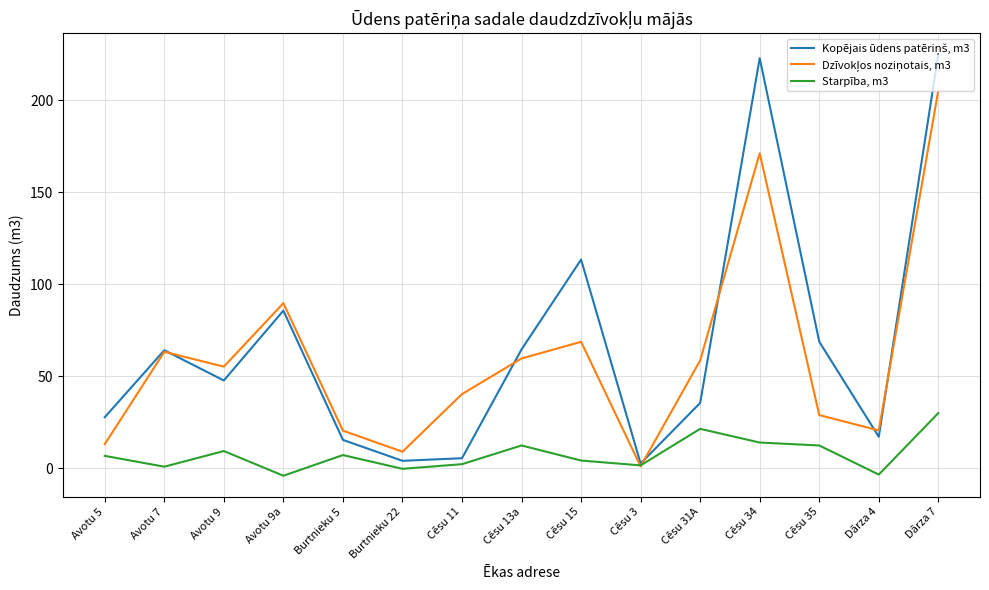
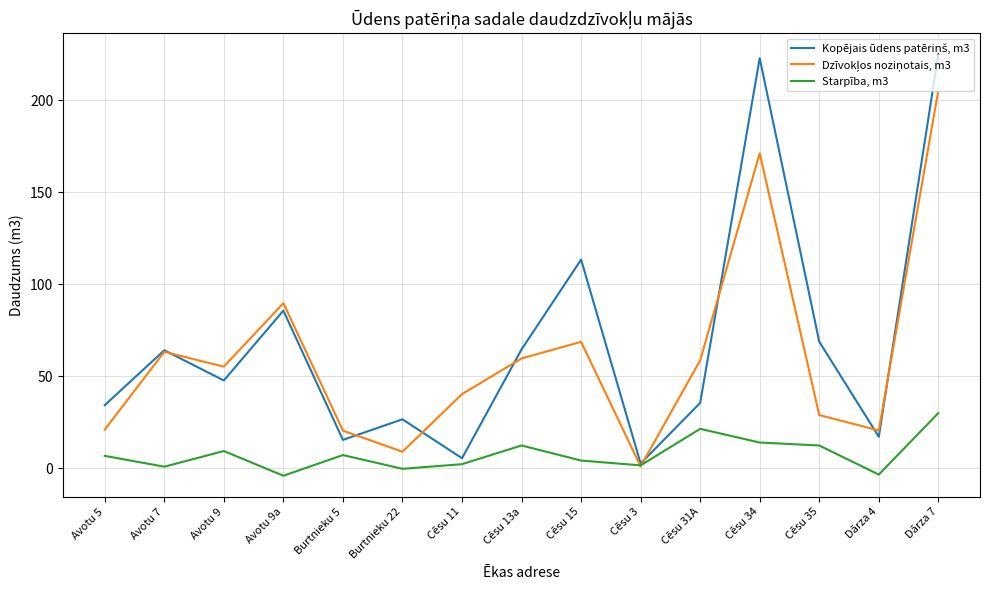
Kopējais ūdens patēriņš, m3, Avotu 5: 28 -> 34
Dzīvokļos noziņotais, m3, Avotu 5: 13 -> 21
Kopējais ūdens patēriņš, m3, Burtnieku 22: 4 -> 27
